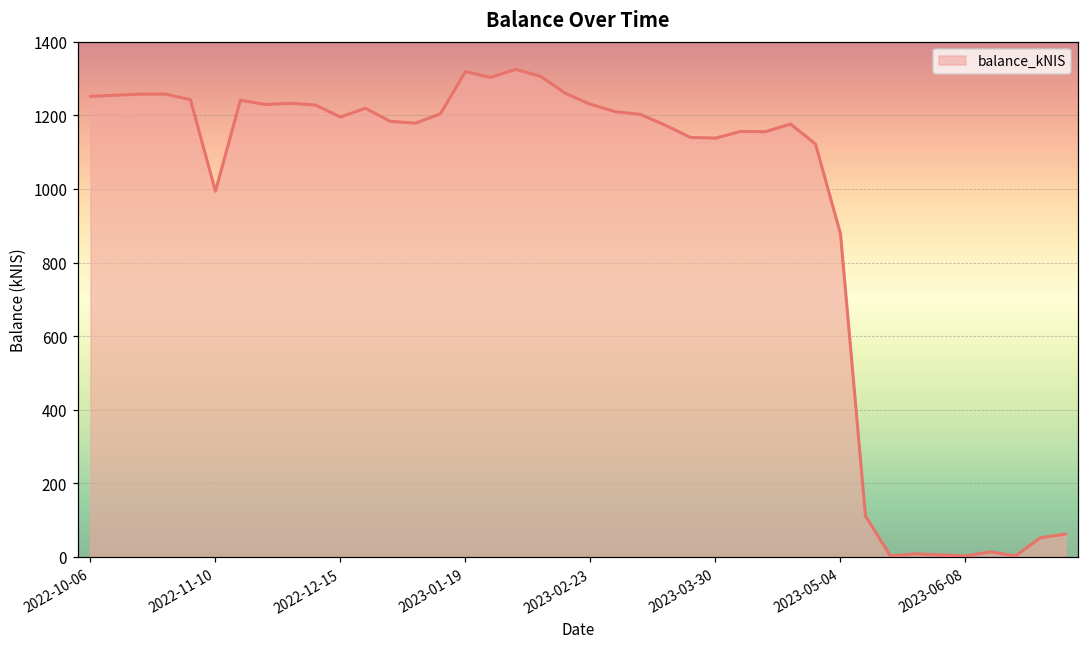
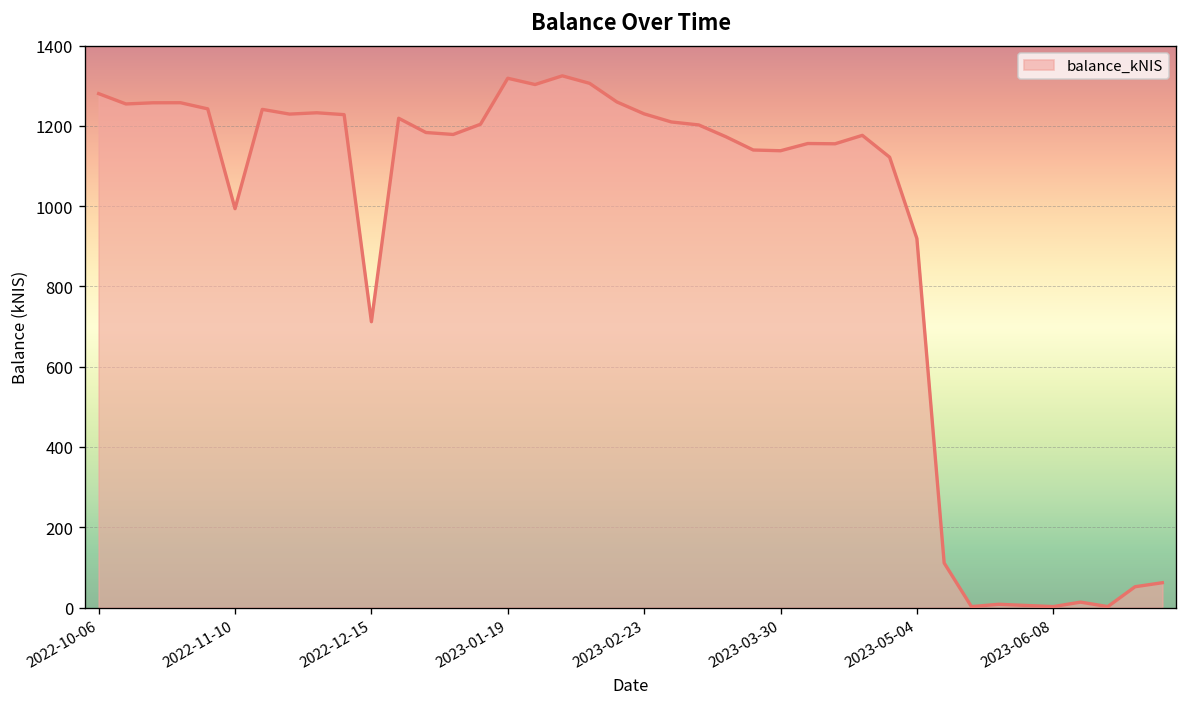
2022-10-06: 1250 -> 1280
2022-12-15: 1200 -> 710
2023-05-04: 880 -> 920
